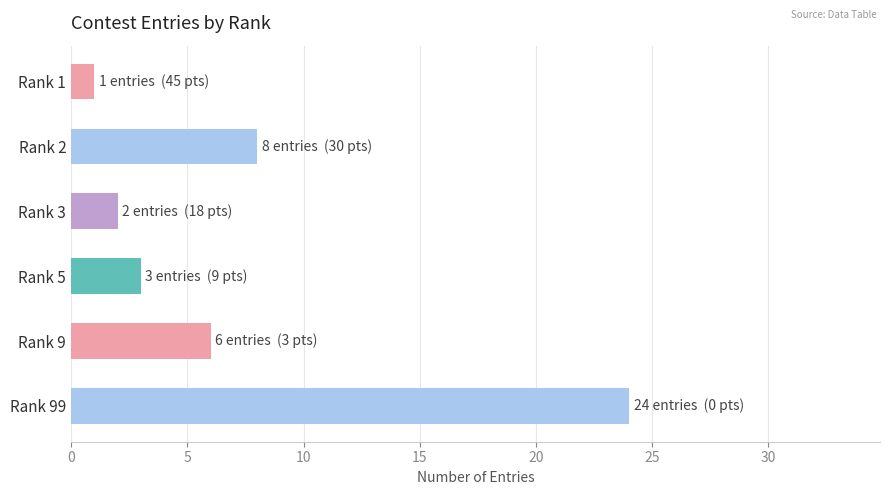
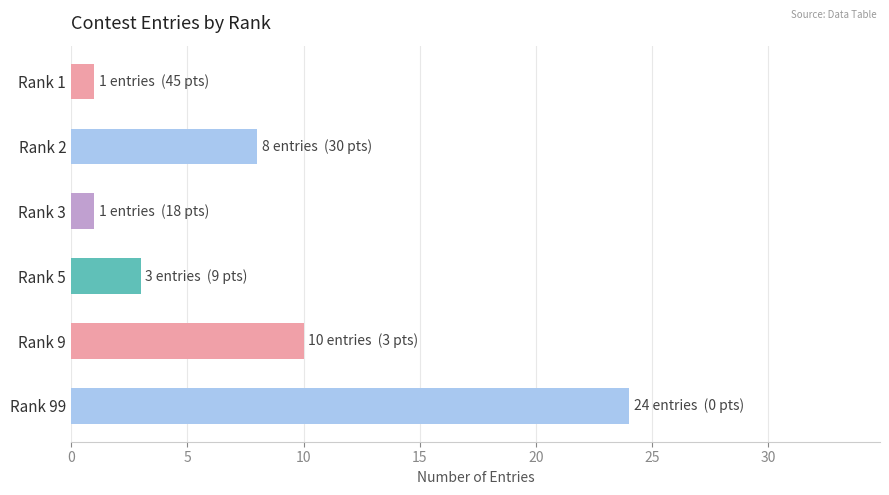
Rank 3: 2 -> 1
Rank 9: 6 -> 10
